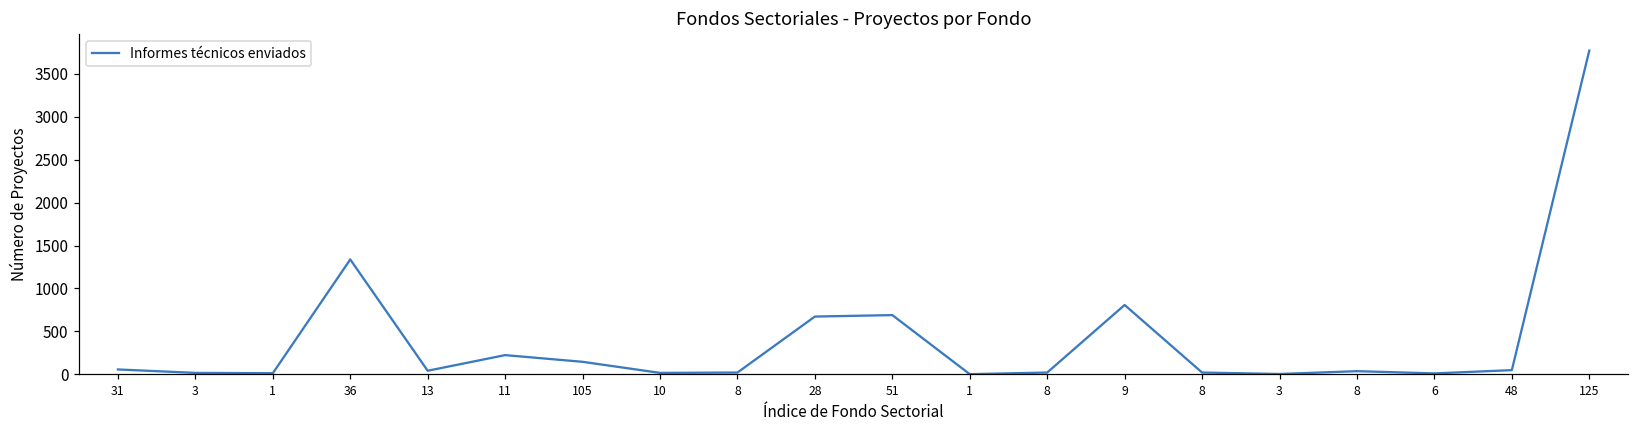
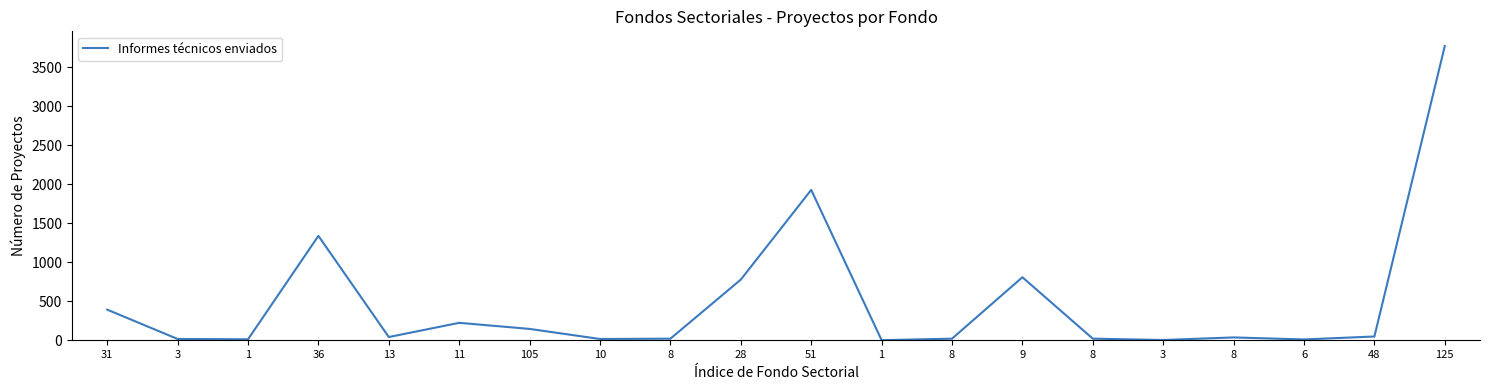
31: 100 -> 400
28: 700 -> 800
51: 700 -> 1900
